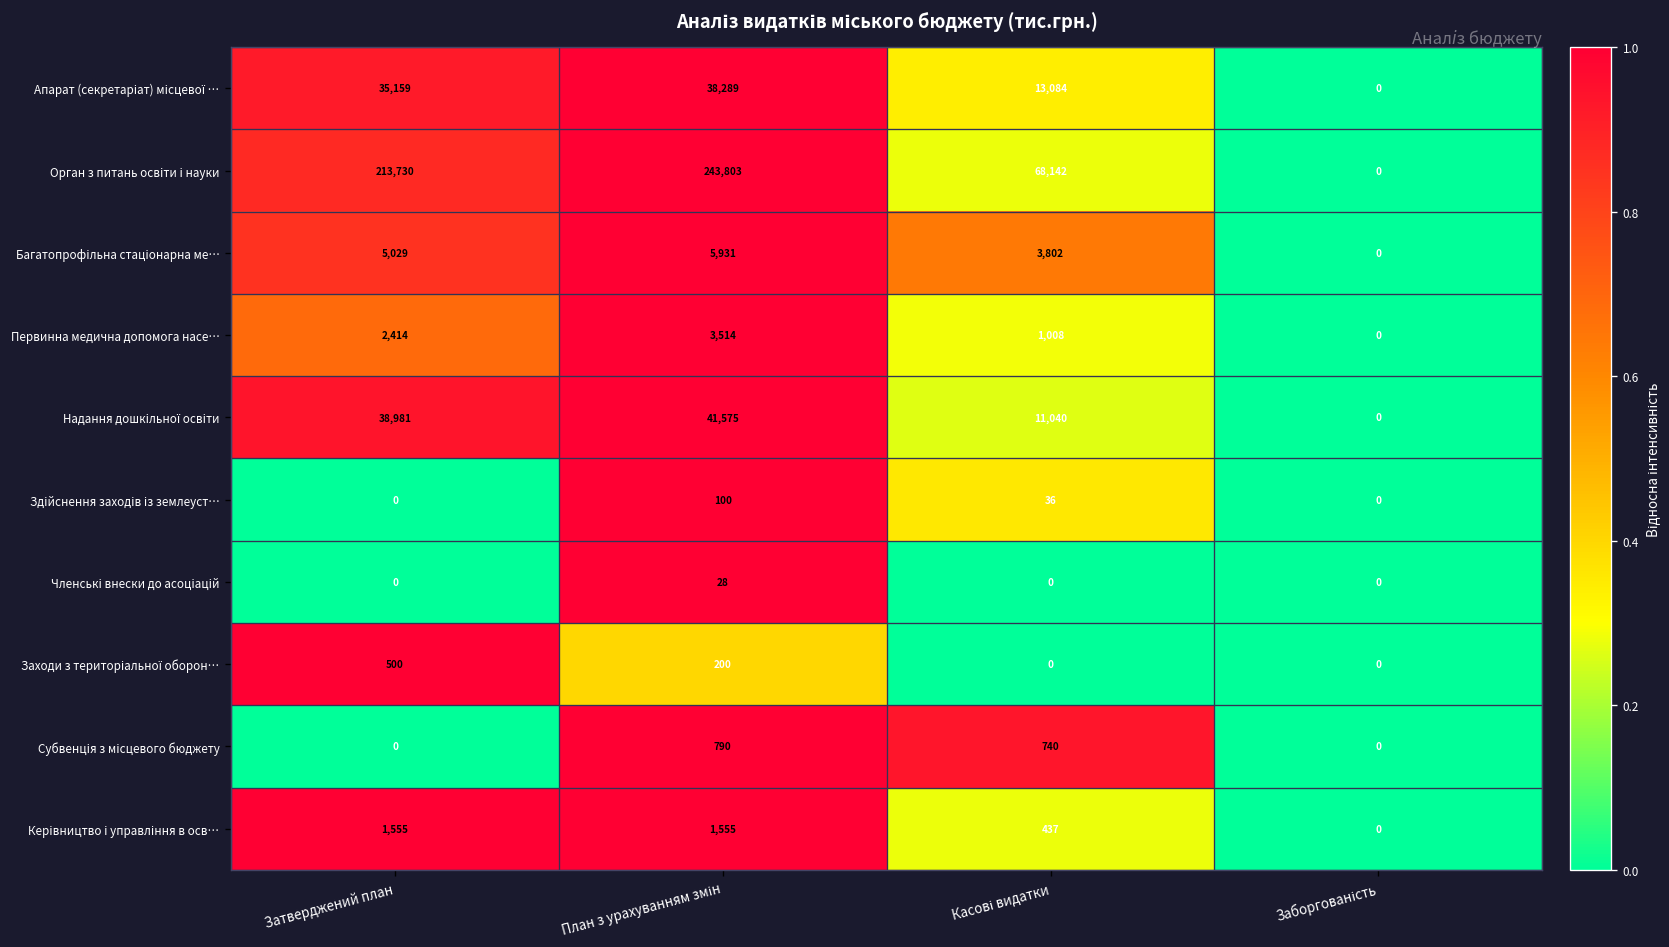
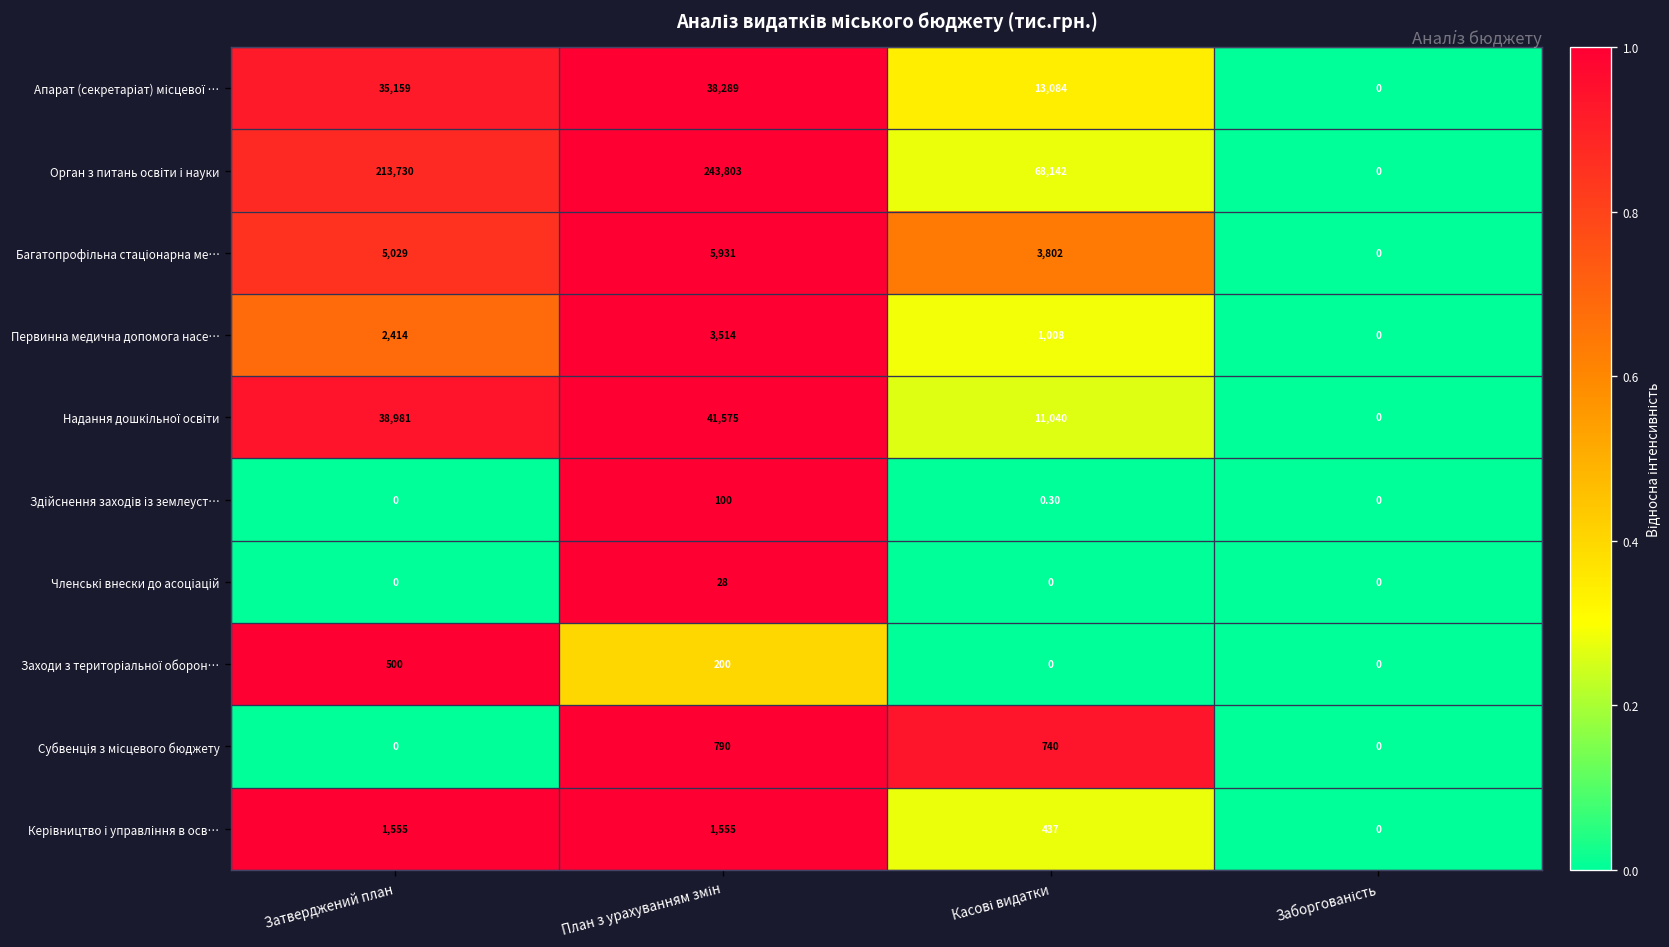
Здійснення заходів із землеуст…, Касові видатки: 36 -> 0.30
